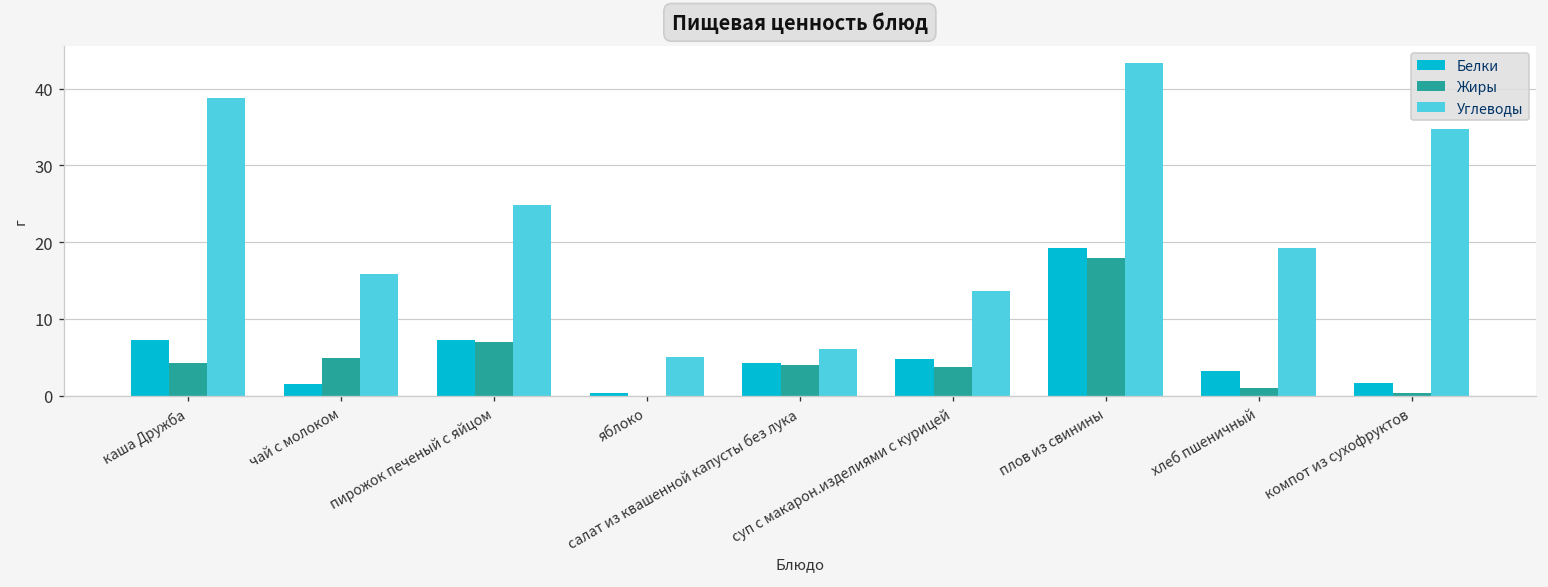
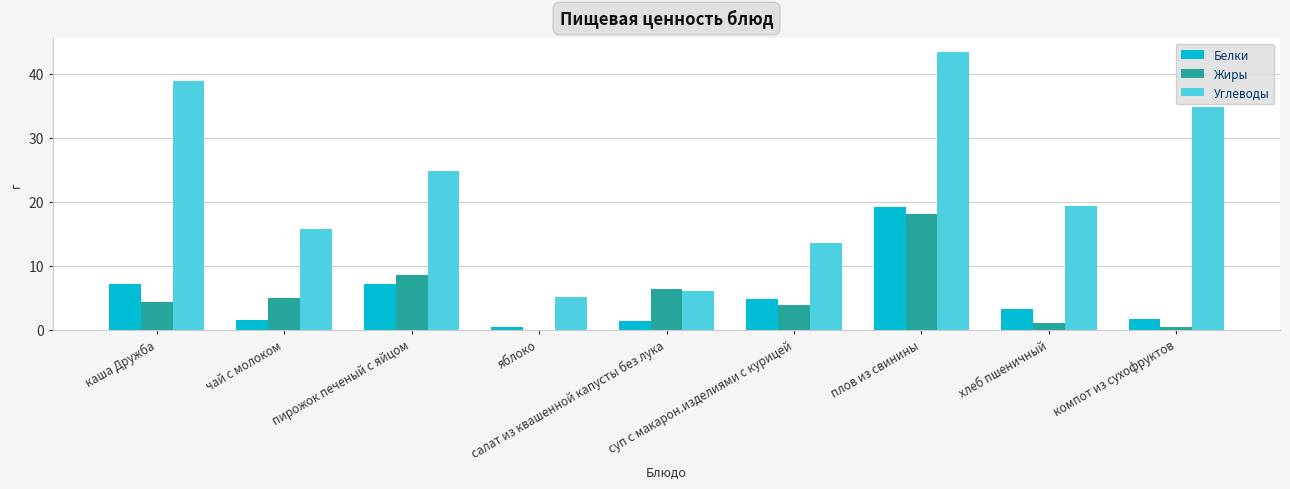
Жиры, пирожок печеный с яйцом: 7 -> 9
Белки, салат из квашенной капусты без лука: 4 -> 1
Жиры, салат из квашенной капусты без лука: 4 -> 6
